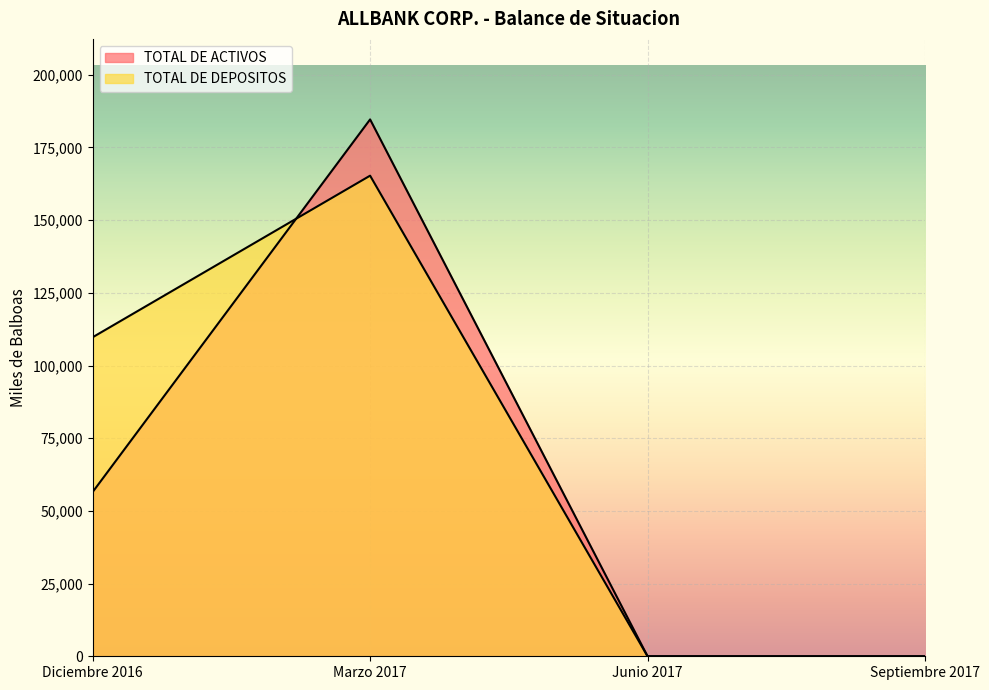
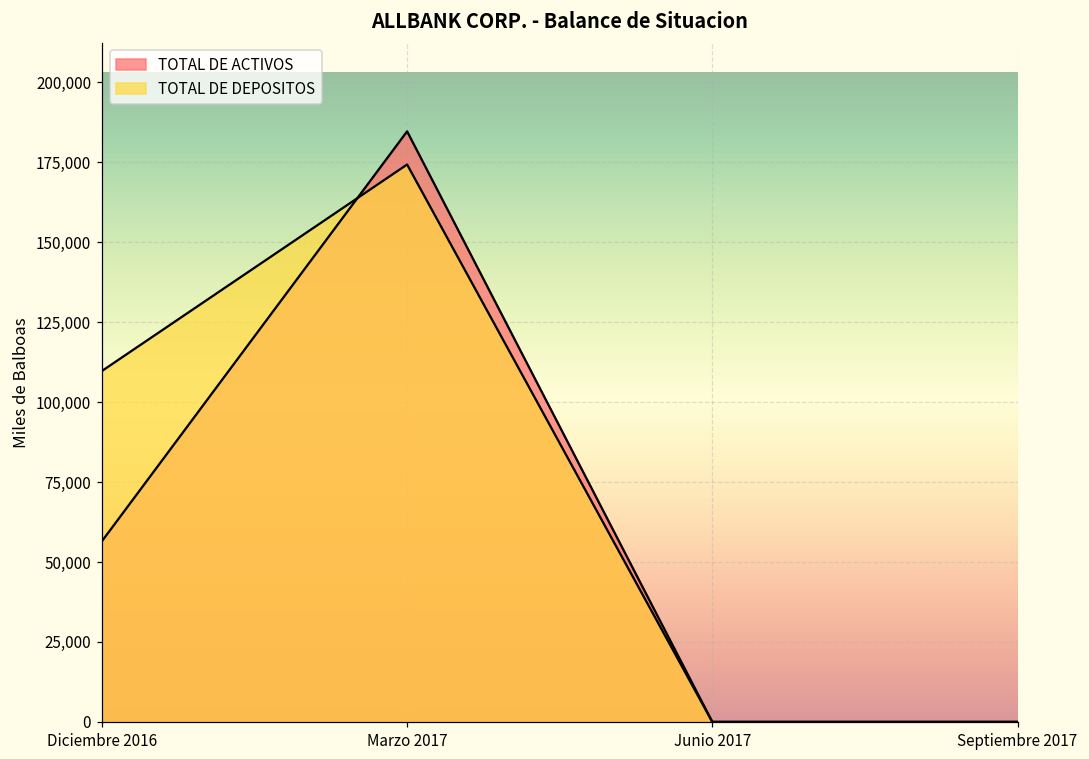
TOTAL DE DEPOSITOS, Marzo 2017: 165,000 -> 174,000
